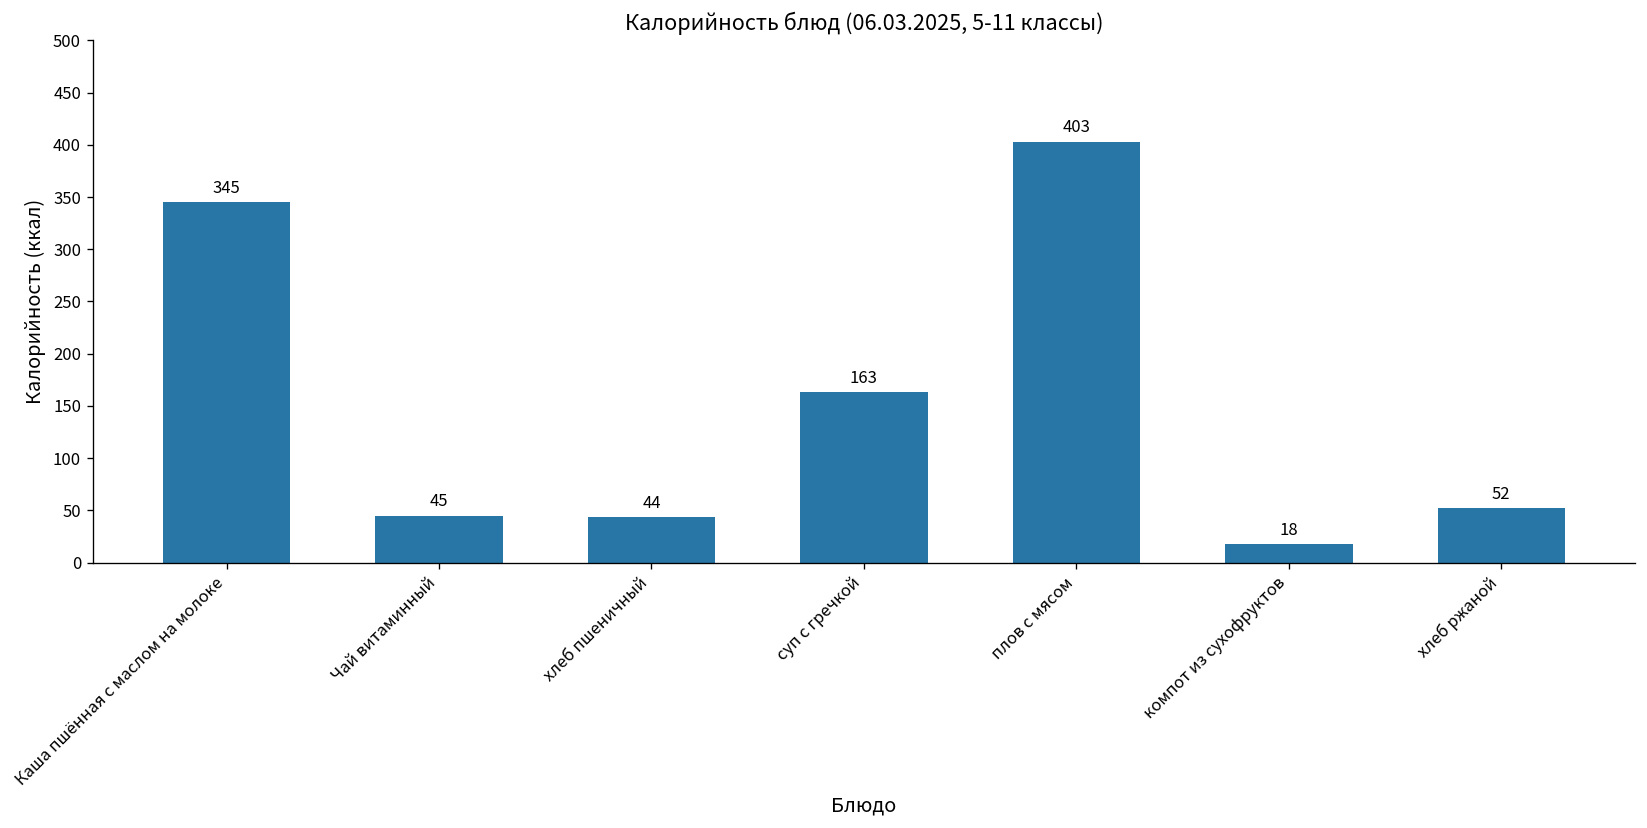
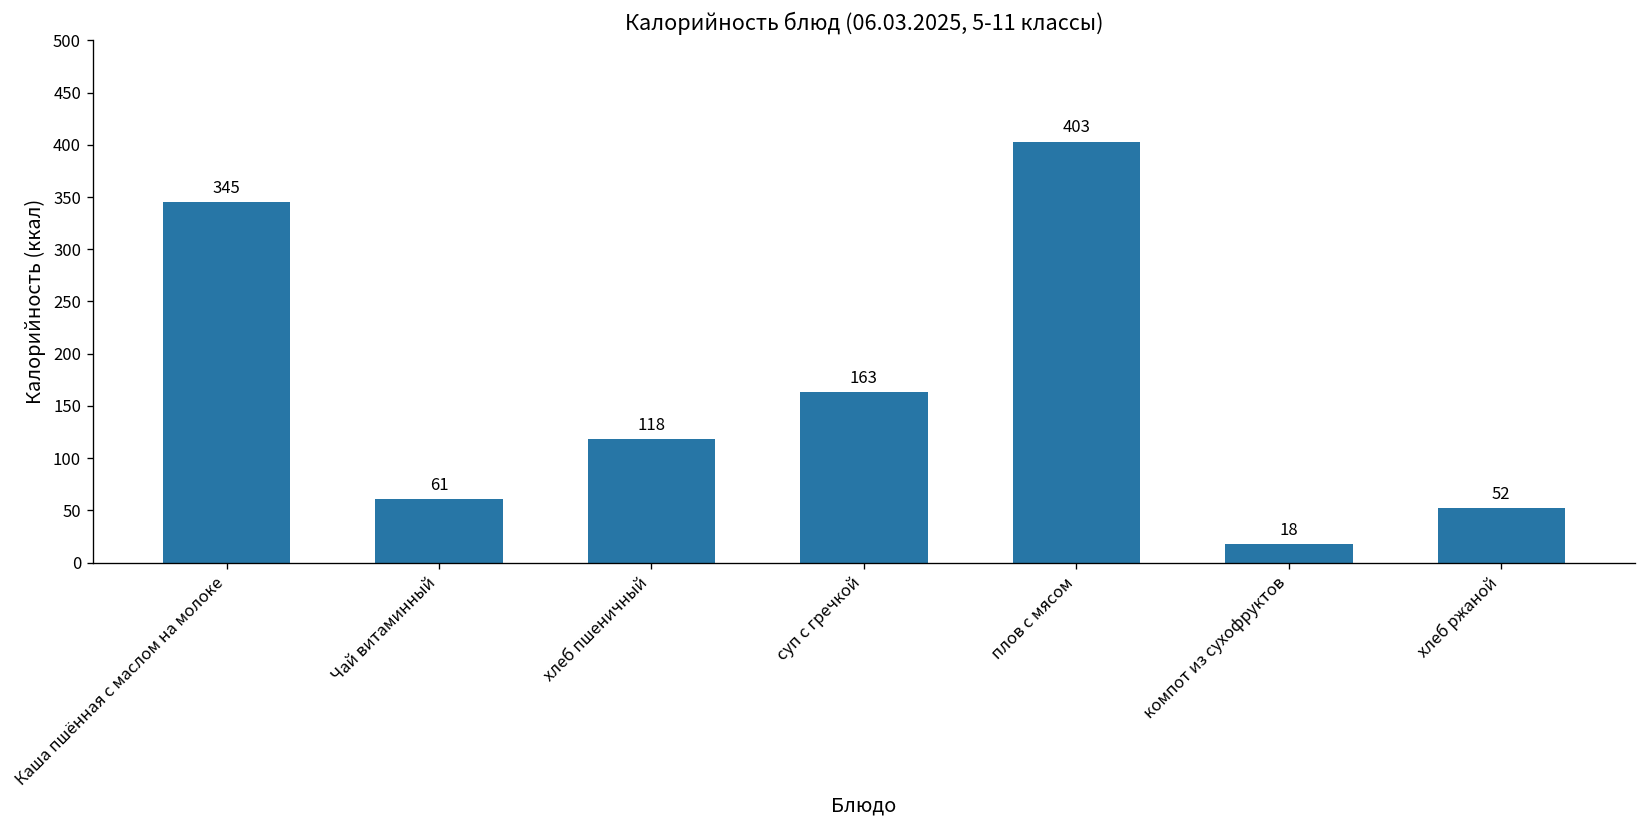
Чай витаминный: 45 -> 61
хлеб пшеничный: 44 -> 118
